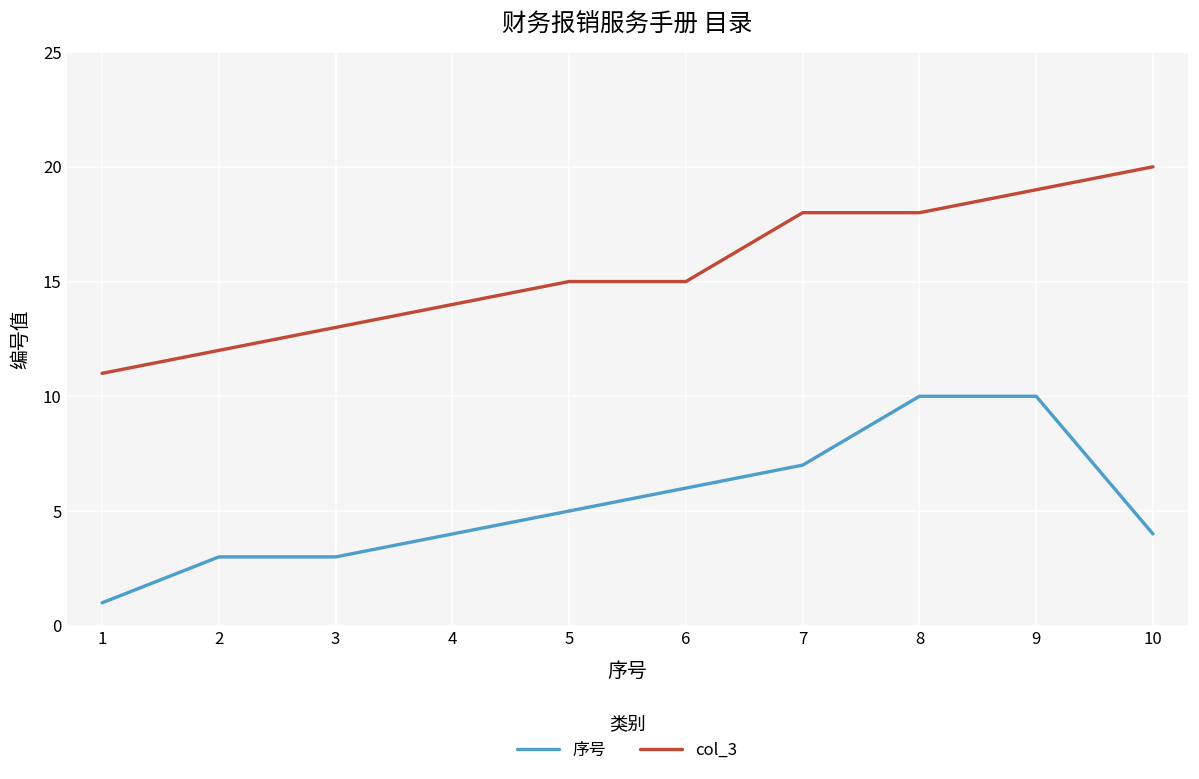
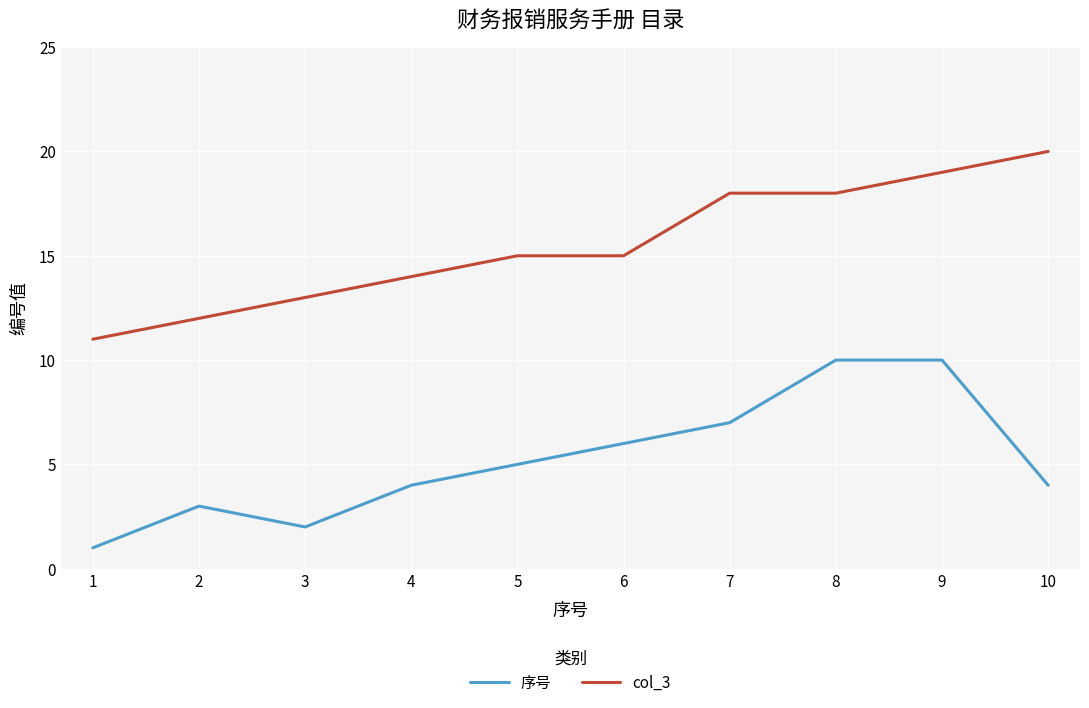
序号, 3: 3 -> 2
